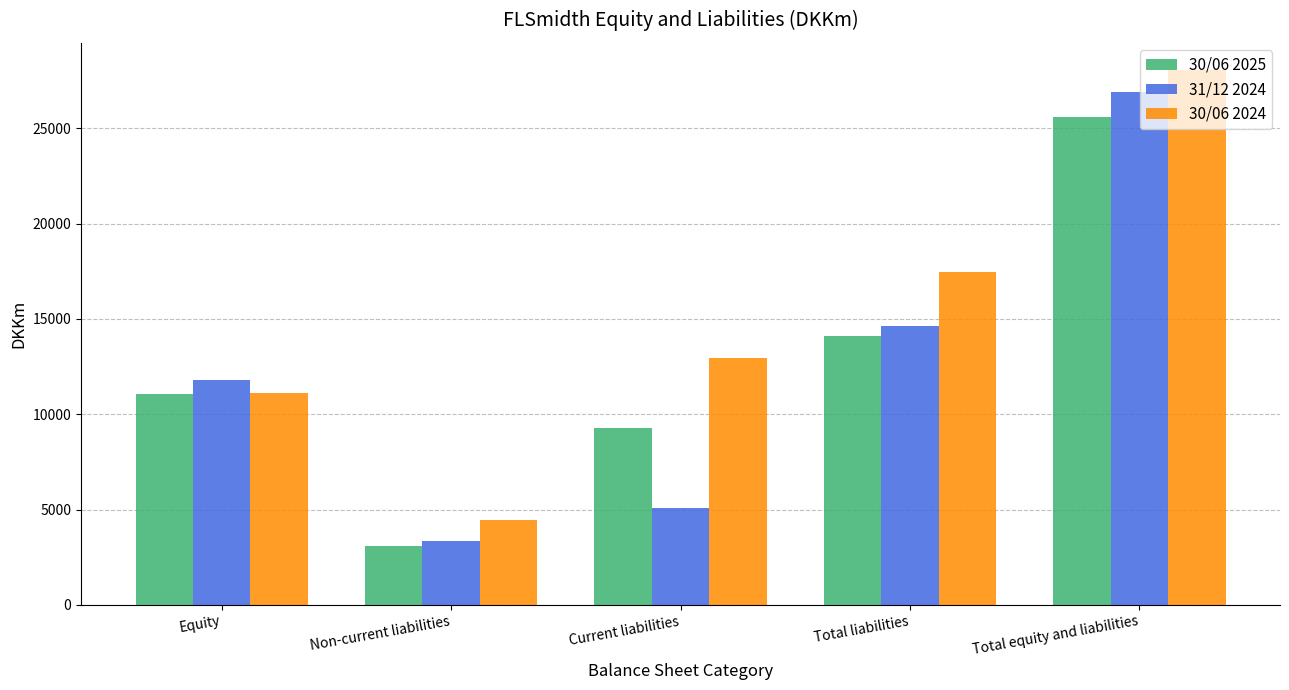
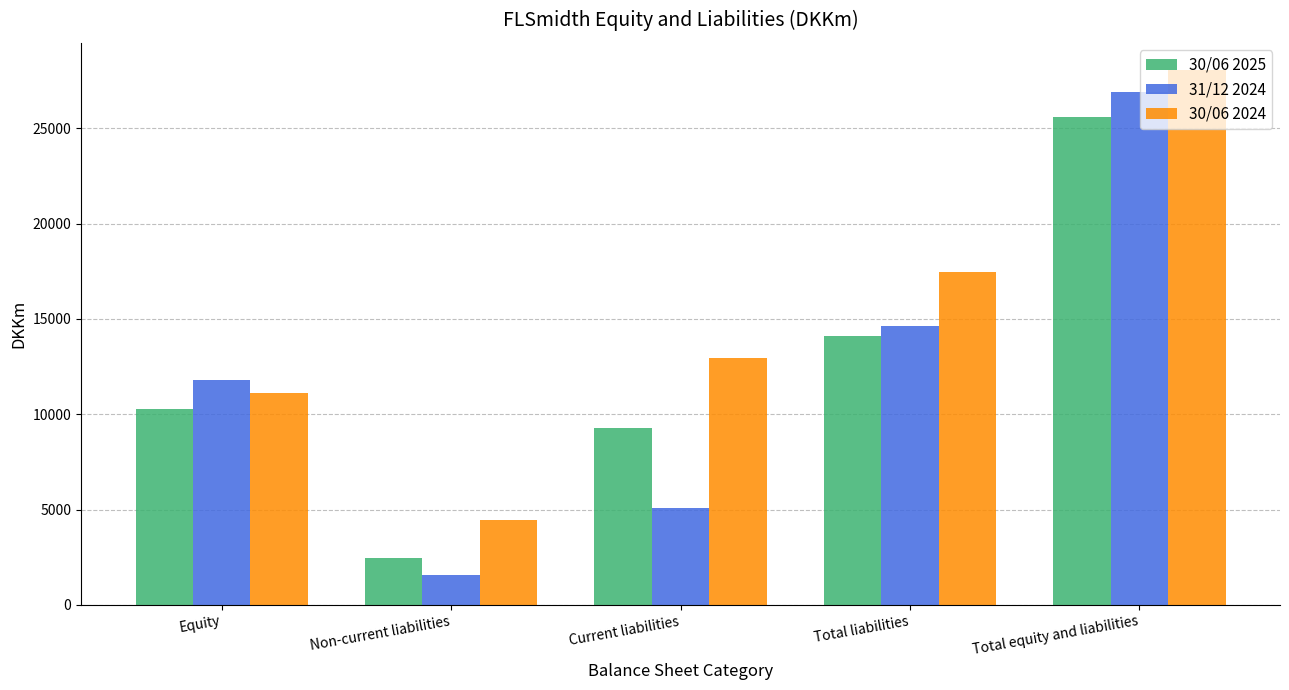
30/06 2025, Equity: 11100 -> 10300
30/06 2025, Non-current liabilities: 3100 -> 2500
31/12 2024, Non-current liabilities: 3400 -> 1600
